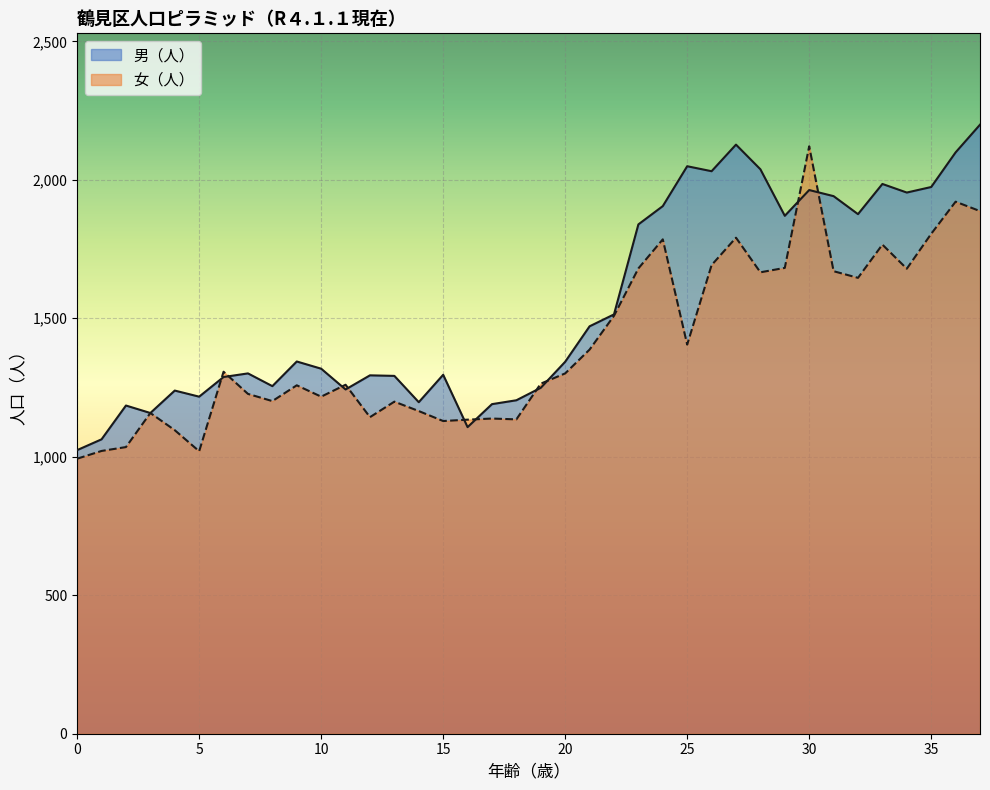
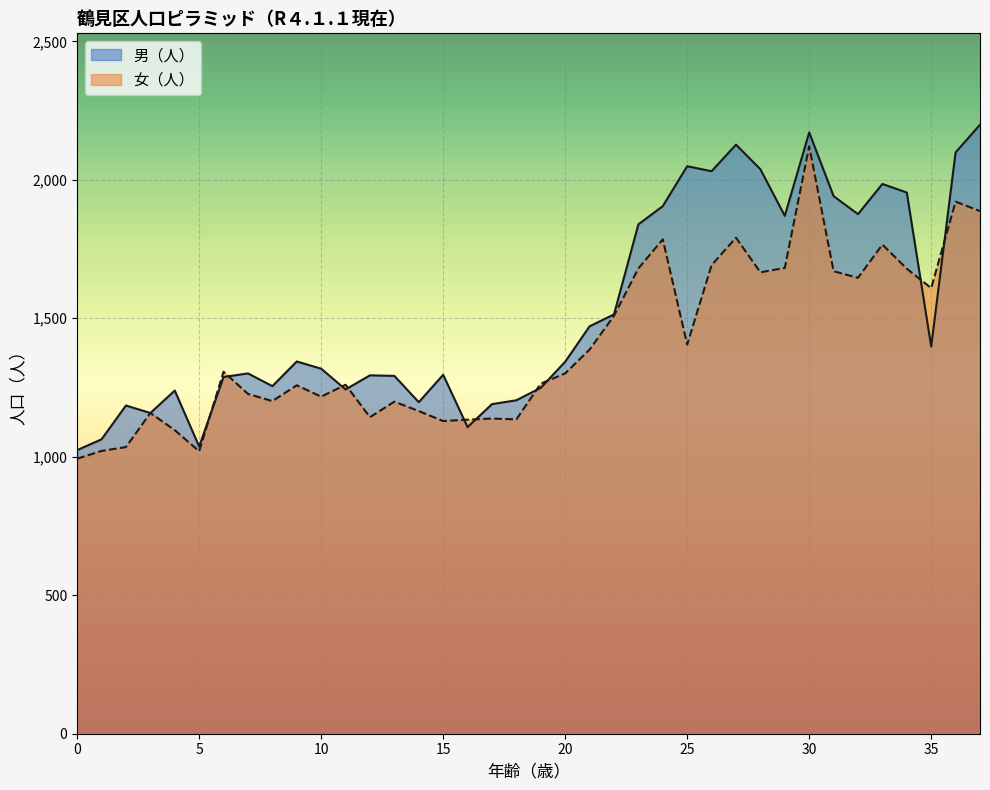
男（人）, 5: 1,220 -> 1,040
男（人）, 30: 1,960 -> 2,170
男（人）, 35: 1,970 -> 1,400
女（人）, 35: 1,810 -> 1,610
